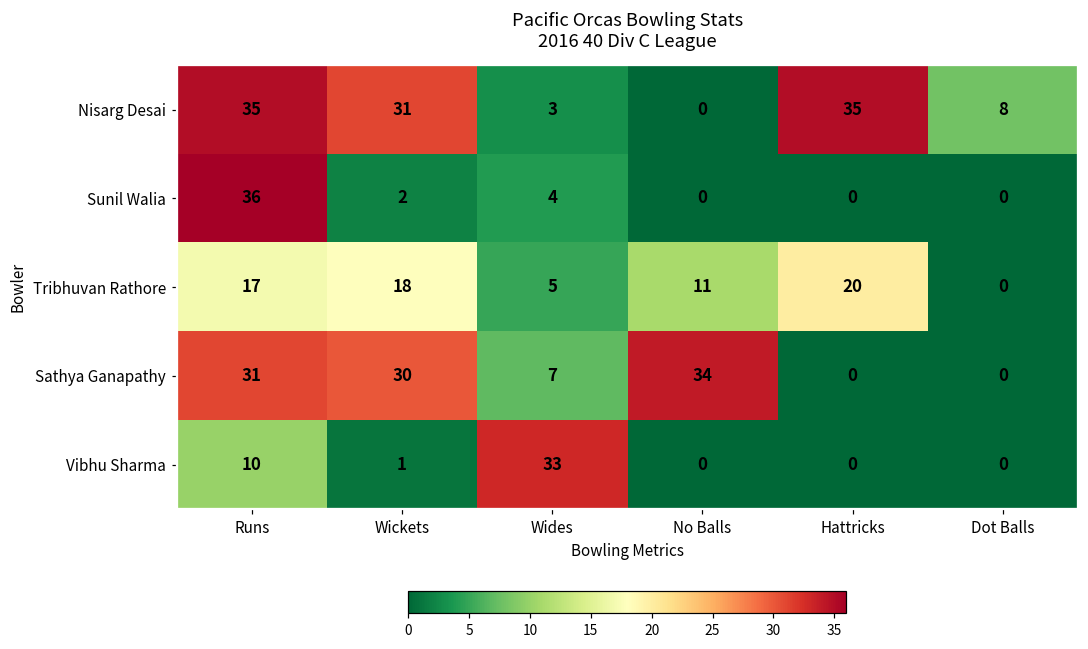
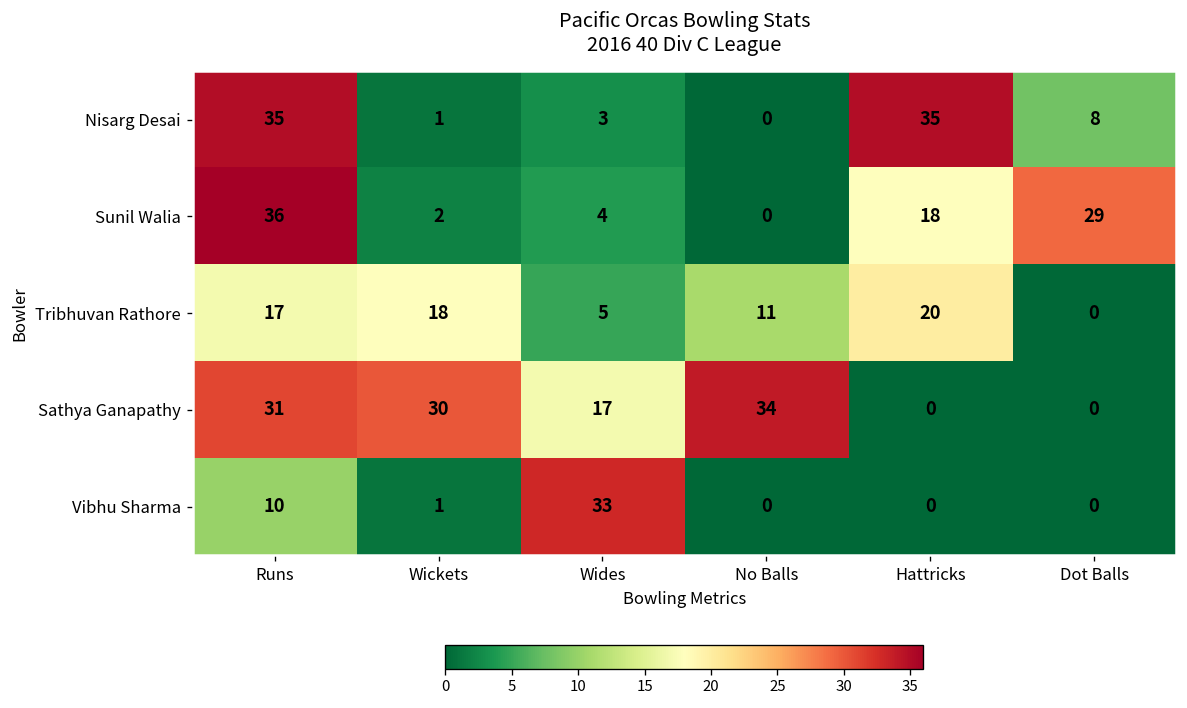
Nisarg Desai, Wickets: 31 -> 1
Sunil Walia, Hattricks: 0 -> 18
Sunil Walia, Dot Balls: 0 -> 29
Sathya Ganapathy, Wides: 7 -> 17
